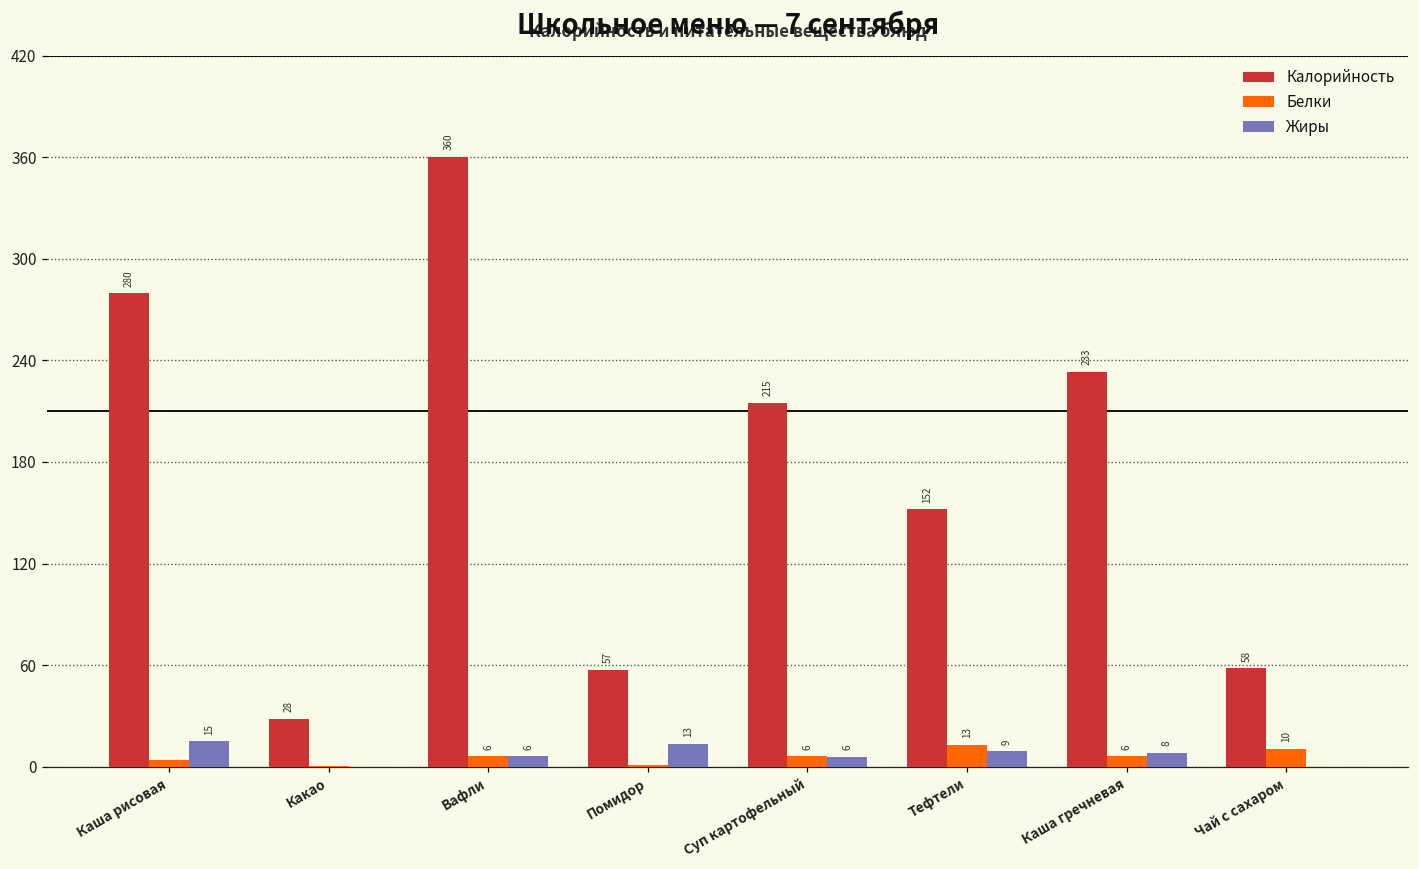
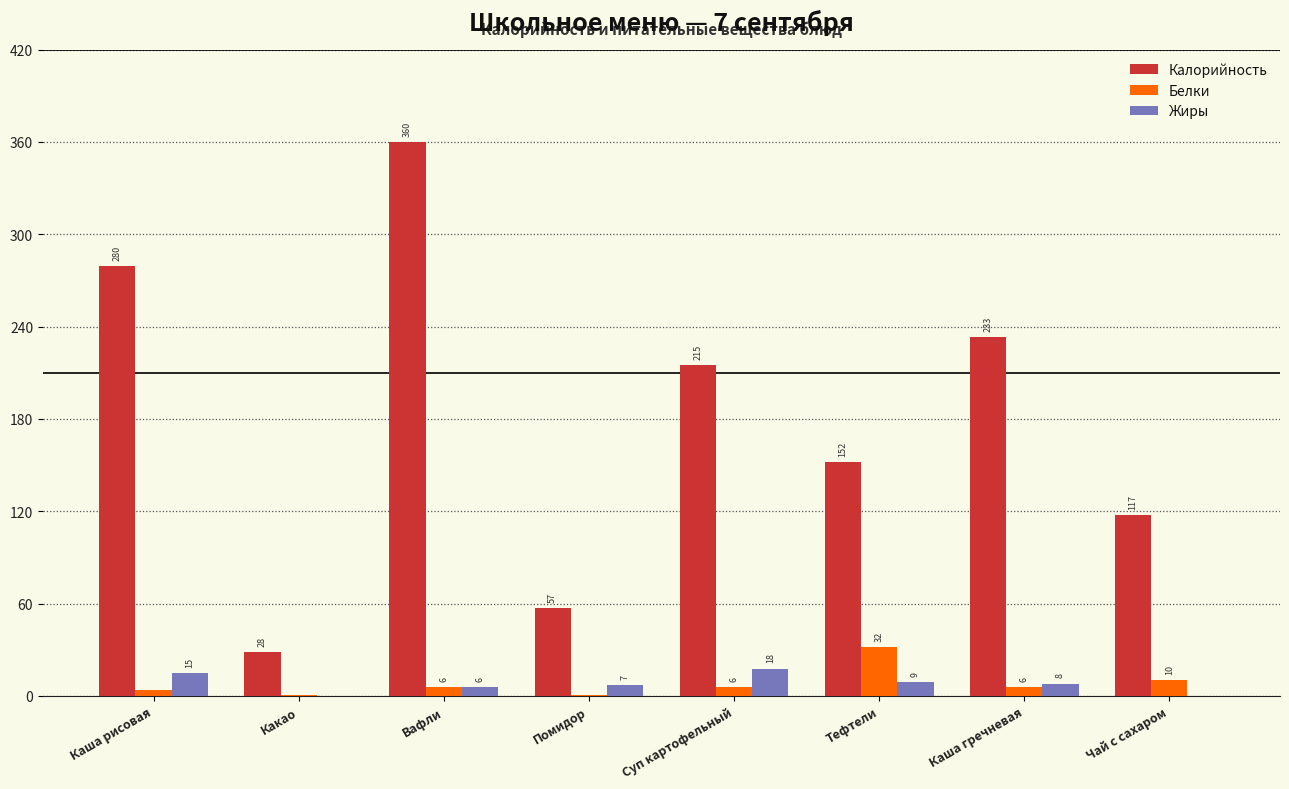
Жиры, Помидор: 13 -> 7
Жиры, Суп картофельный: 6 -> 18
Белки, Тефтели: 13 -> 32
Калорийность, Чай с сахаром: 58 -> 117
